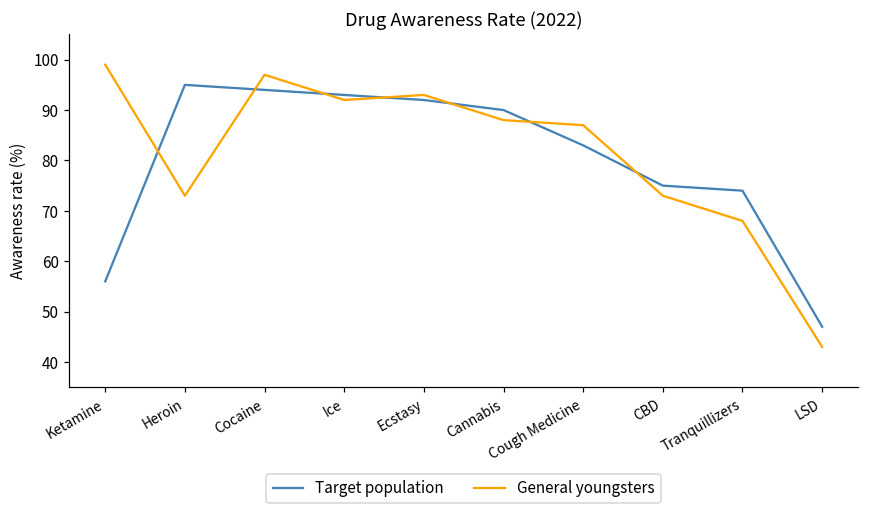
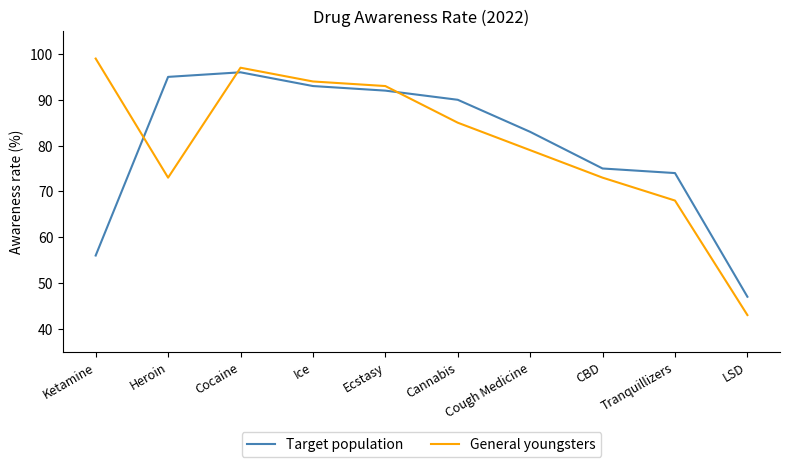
Target population, Cocaine: 94 -> 96
General youngsters, Ice: 92 -> 94
General youngsters, Cannabis: 88 -> 85
General youngsters, Cough Medicine: 87 -> 79
